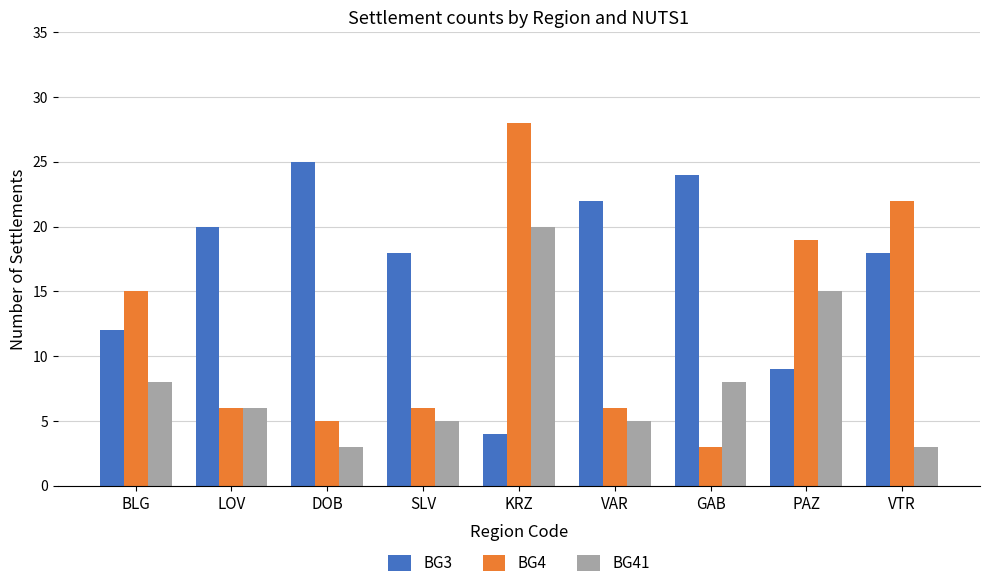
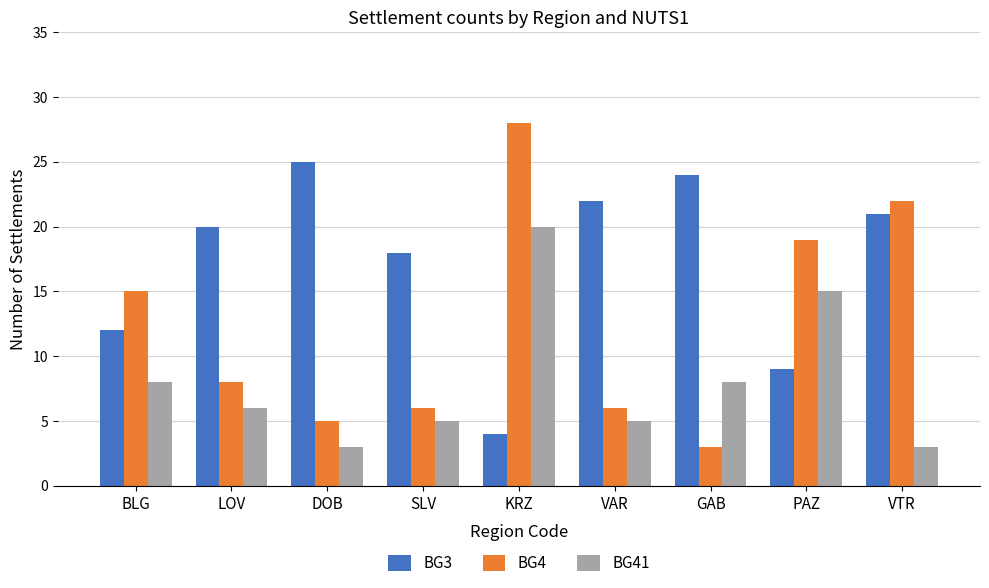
BG4, LOV: 6 -> 8
BG3, VTR: 18 -> 21
